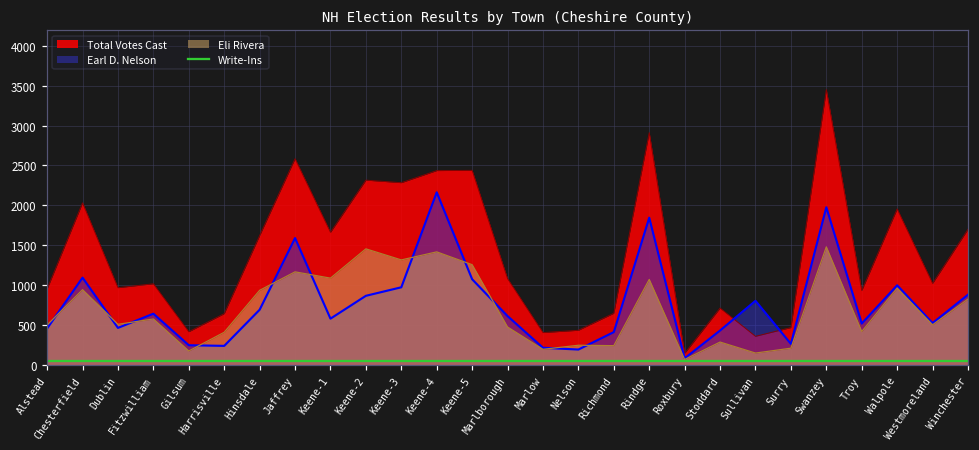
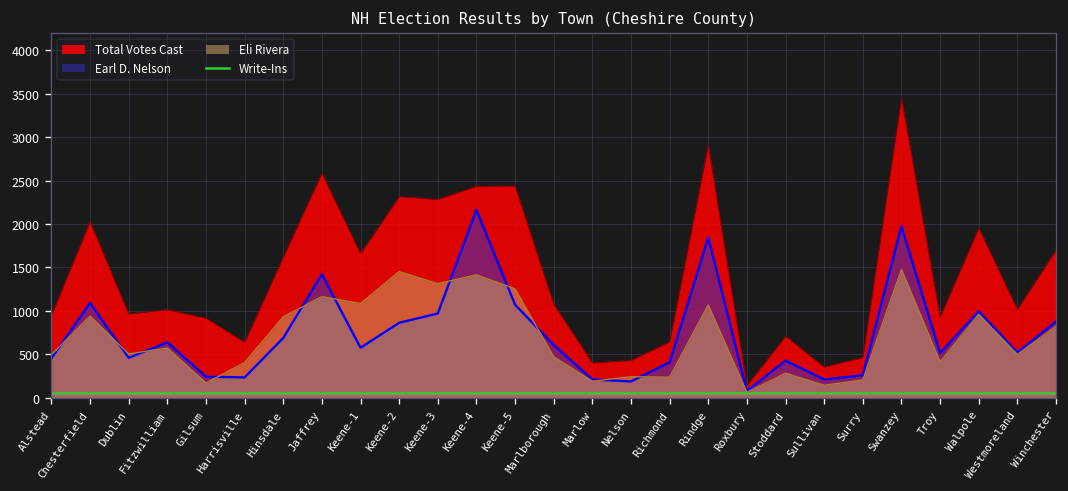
Total Votes Cast, Gilsum: 400 -> 900
Earl D. Nelson, Jaffrey: 1600 -> 1400
Earl D. Nelson, Sullivan: 800 -> 200
